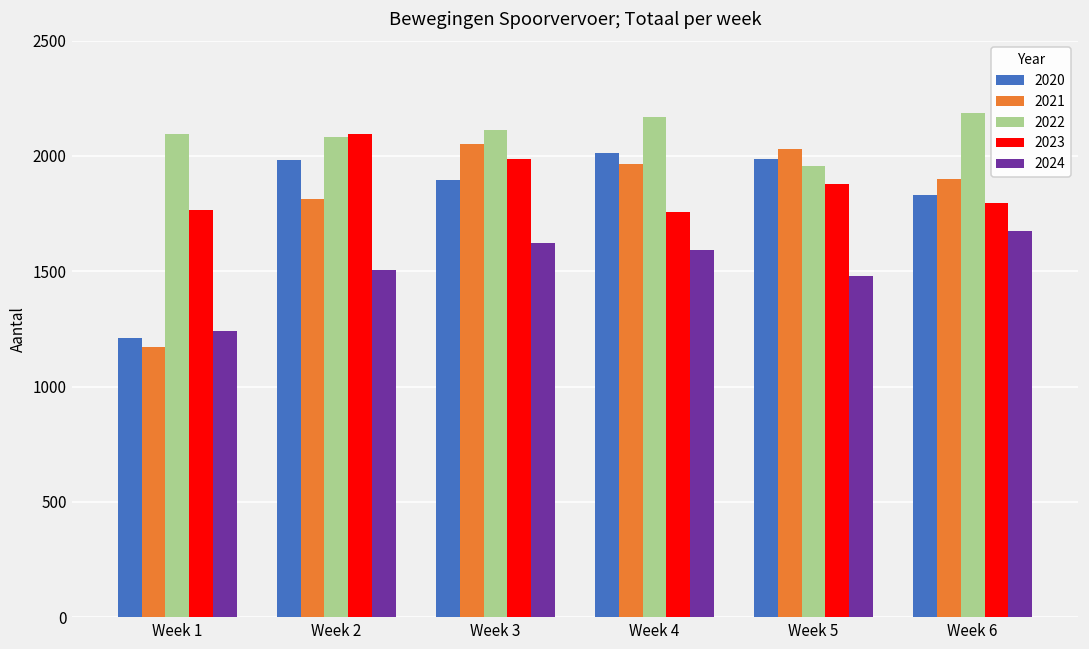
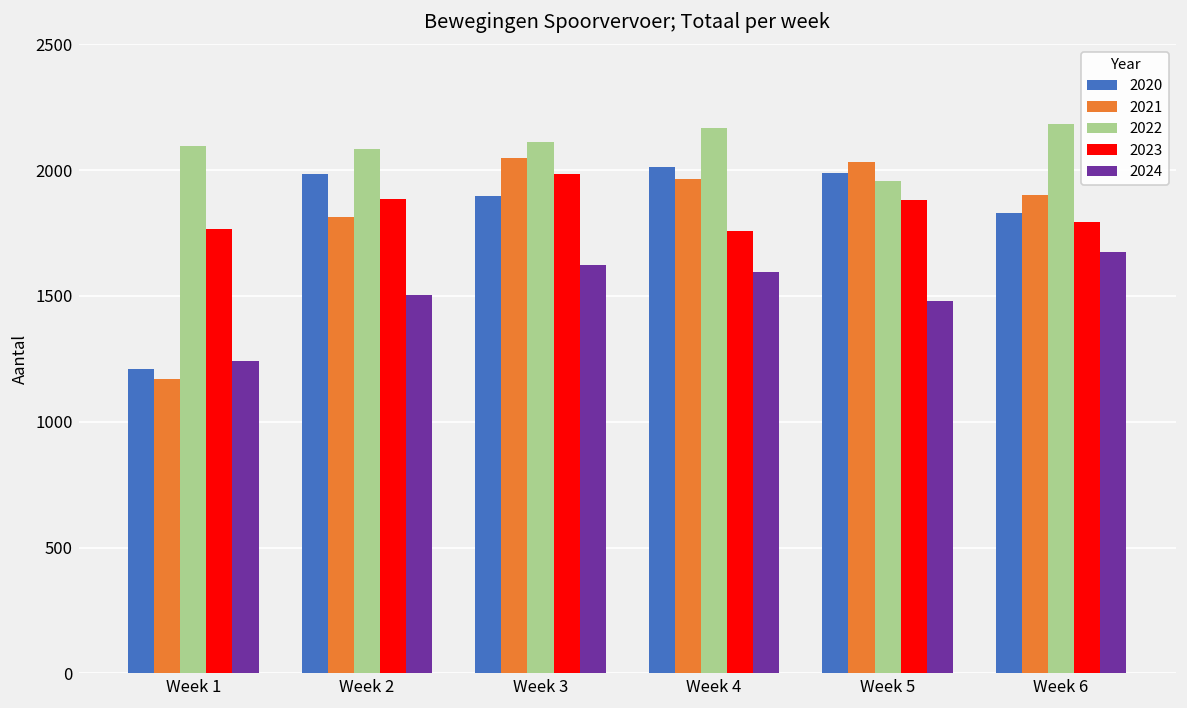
2023, Week 2: 2100 -> 1890
